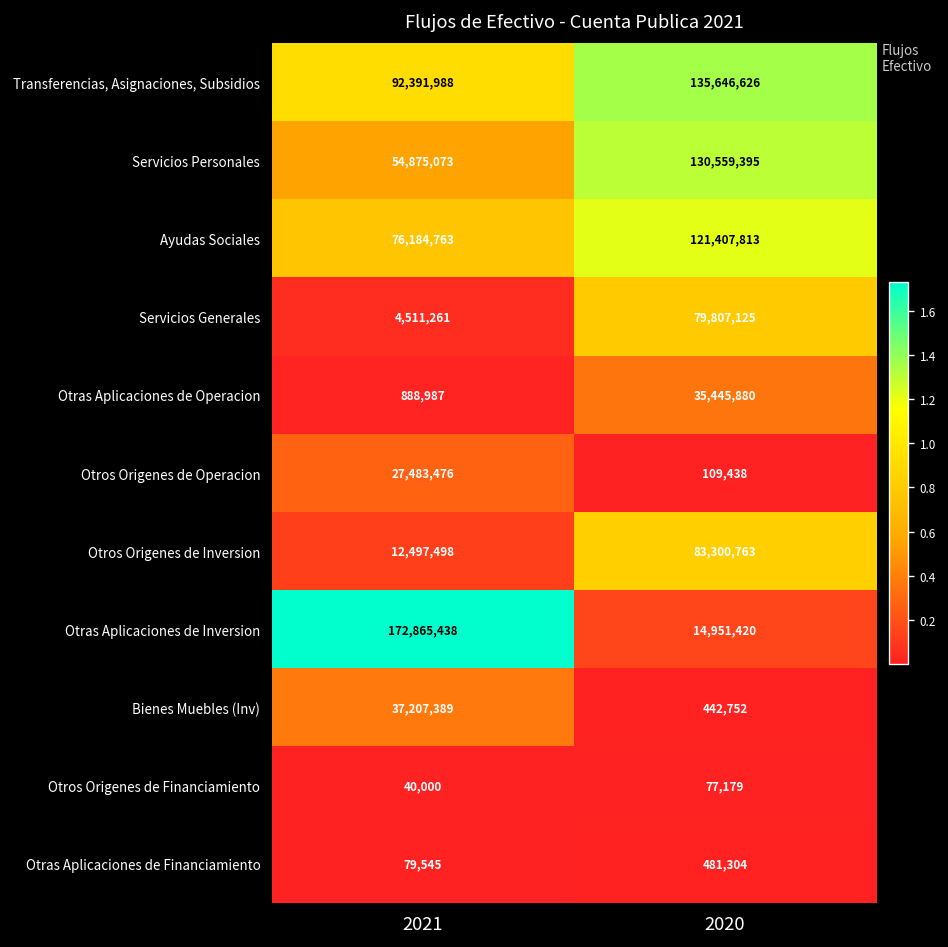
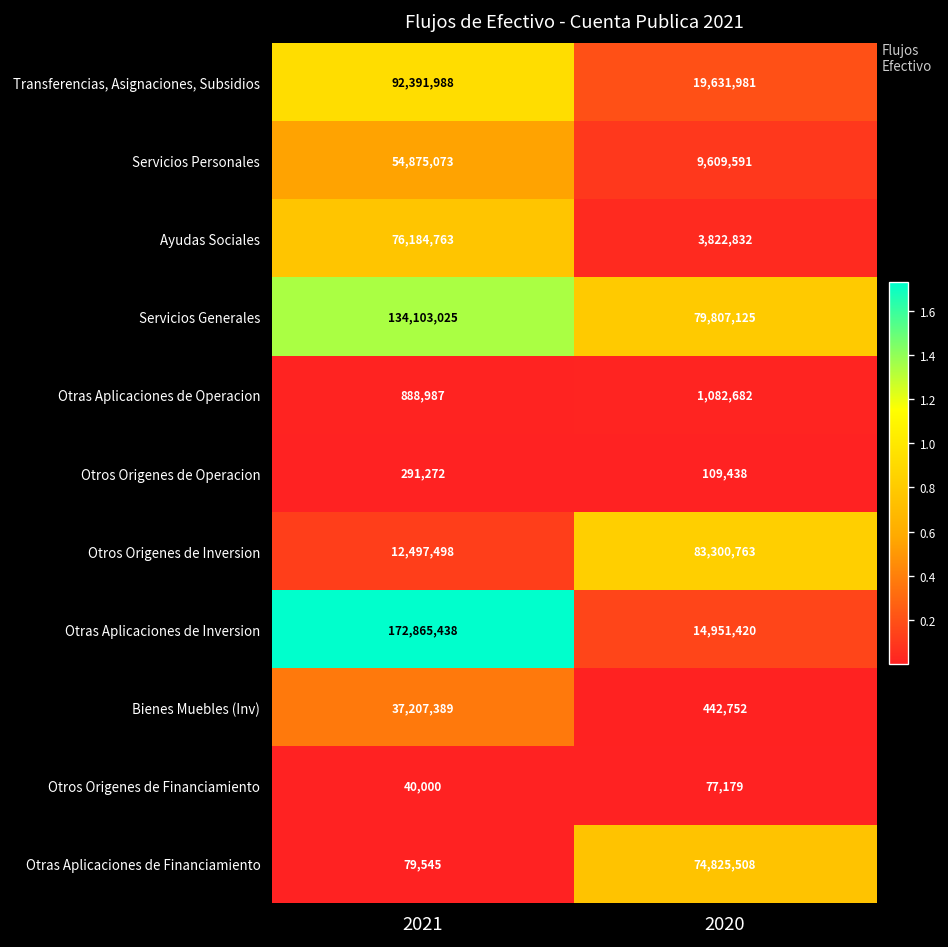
Transferencias, Asignaciones, Subsidios, 2020: 135,646,626 -> 19,631,981
Servicios Personales, 2020: 130,559,395 -> 9,609,591
Ayudas Sociales, 2020: 121,407,813 -> 3,822,832
Servicios Generales, 2021: 4,511,261 -> 134,103,025
Otras Aplicaciones de Operacion, 2020: 35,445,880 -> 1,082,682
Otros Origenes de Operacion, 2021: 27,483,476 -> 291,272
Otras Aplicaciones de Financiamiento, 2020: 481,304 -> 74,825,508
